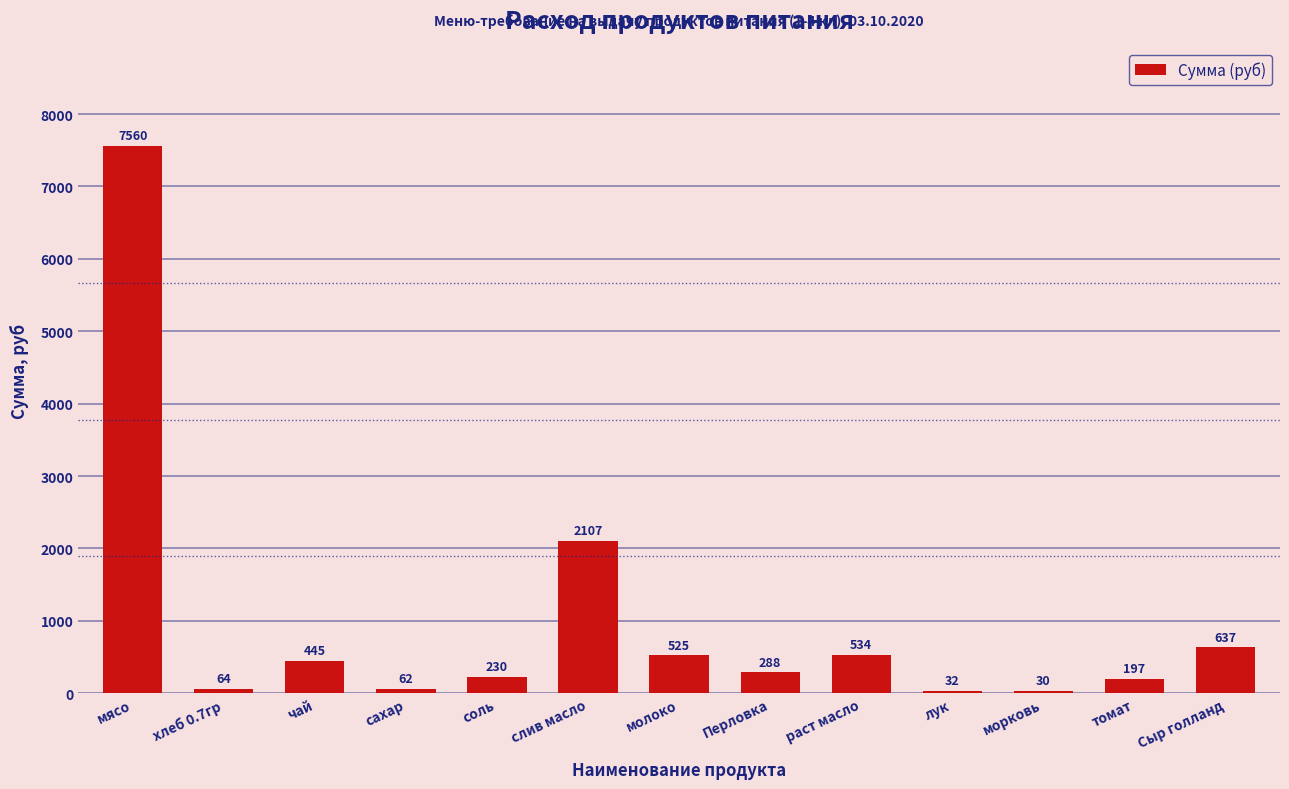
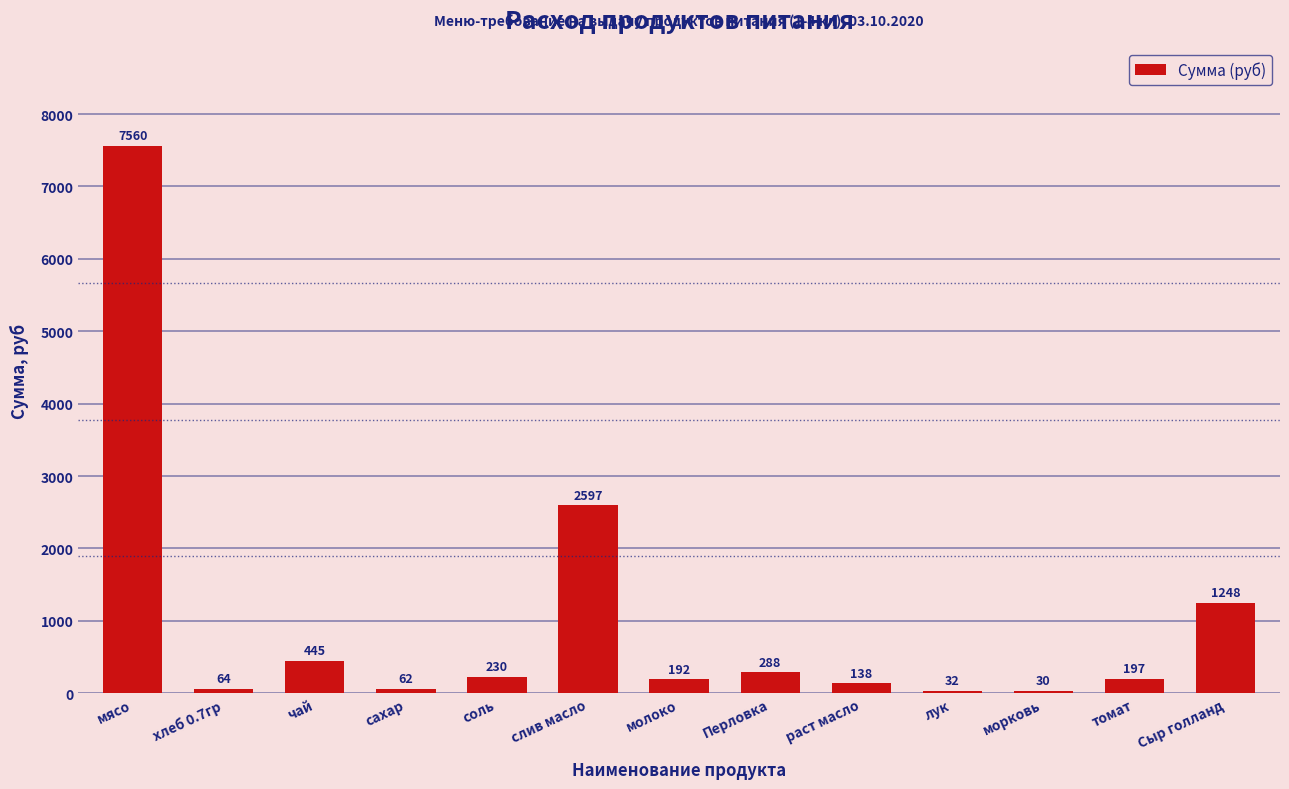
слив масло: 2107 -> 2597
молоко: 525 -> 192
раст масло: 534 -> 138
Сыр голланд: 637 -> 1248
